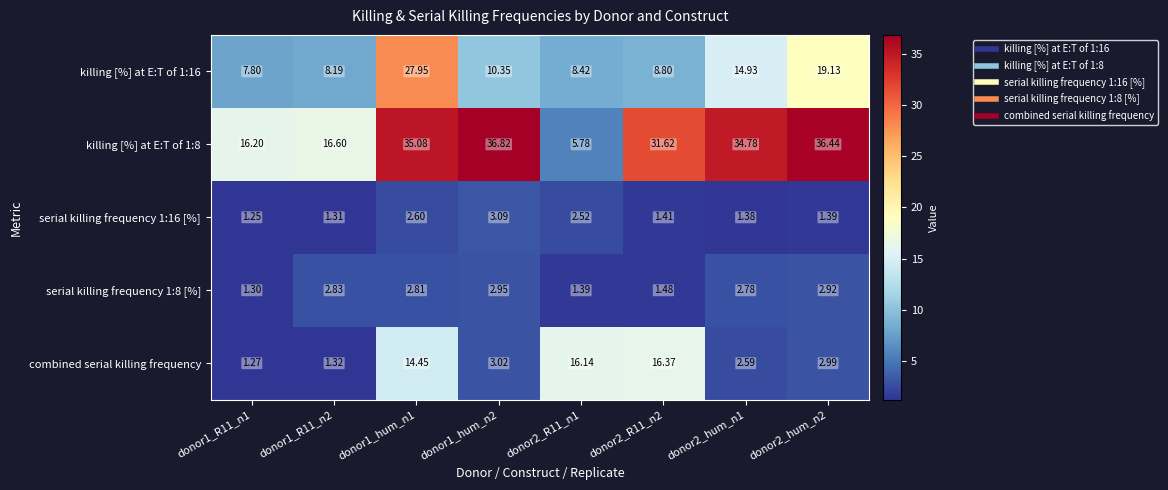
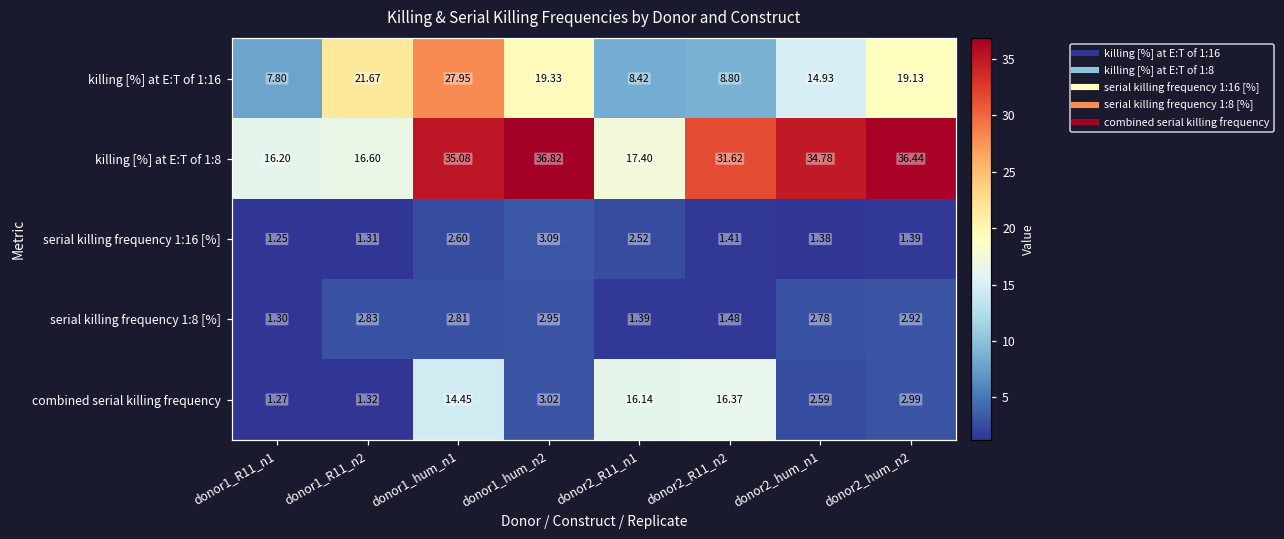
killing [%] at E:T of 1:16, donor1_R11_n2: 8.19 -> 21.67
killing [%] at E:T of 1:16, donor1_hum_n2: 10.35 -> 19.33
killing [%] at E:T of 1:8, donor2_R11_n1: 5.78 -> 17.40
